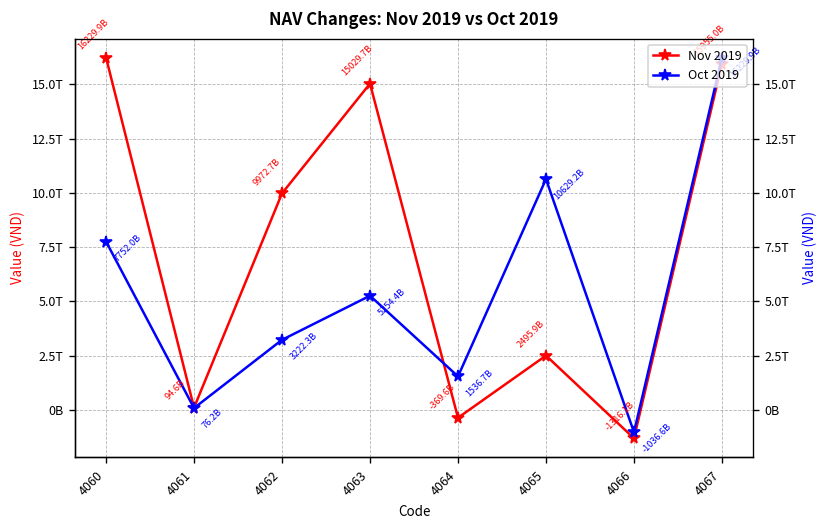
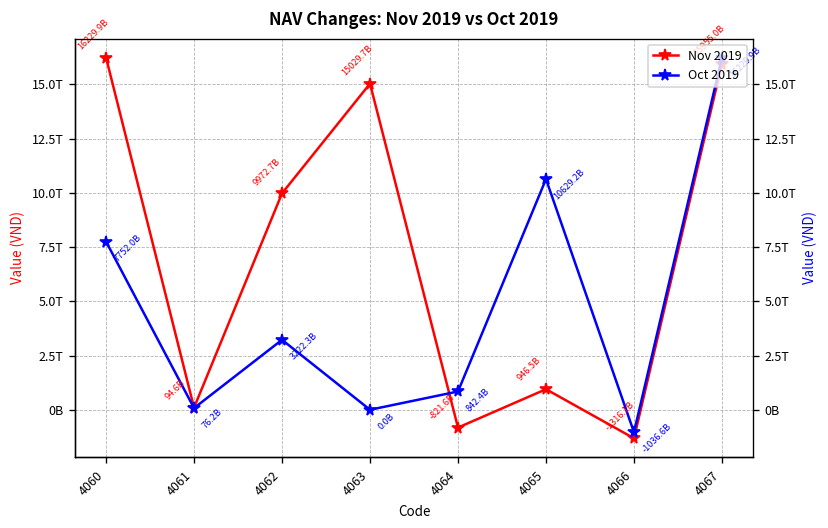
Oct 2019, 4063: 5254.4B -> 0.0B
Nov 2019, 4064: -369.6B -> -821.6B
Oct 2019, 4064: 1536.7B -> 842.4B
Nov 2019, 4065: 2495.9B -> 946.5B
